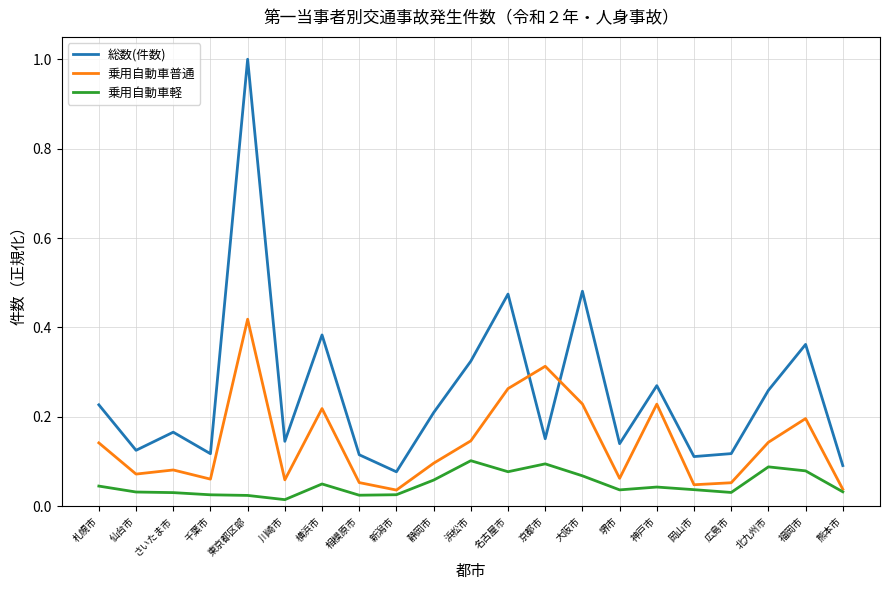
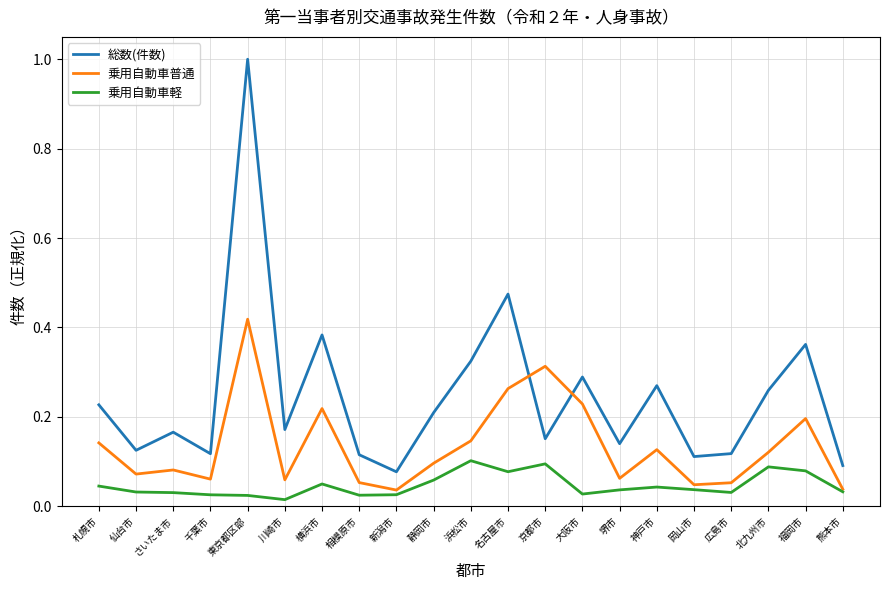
総数(件数), 川崎市: 0.15 -> 0.17
総数(件数), 大阪市: 0.48 -> 0.29
乗用自動車軽, 大阪市: 0.07 -> 0.03
乗用自動車普通, 神戸市: 0.23 -> 0.13
乗用自動車普通, 北九州市: 0.14 -> 0.12
